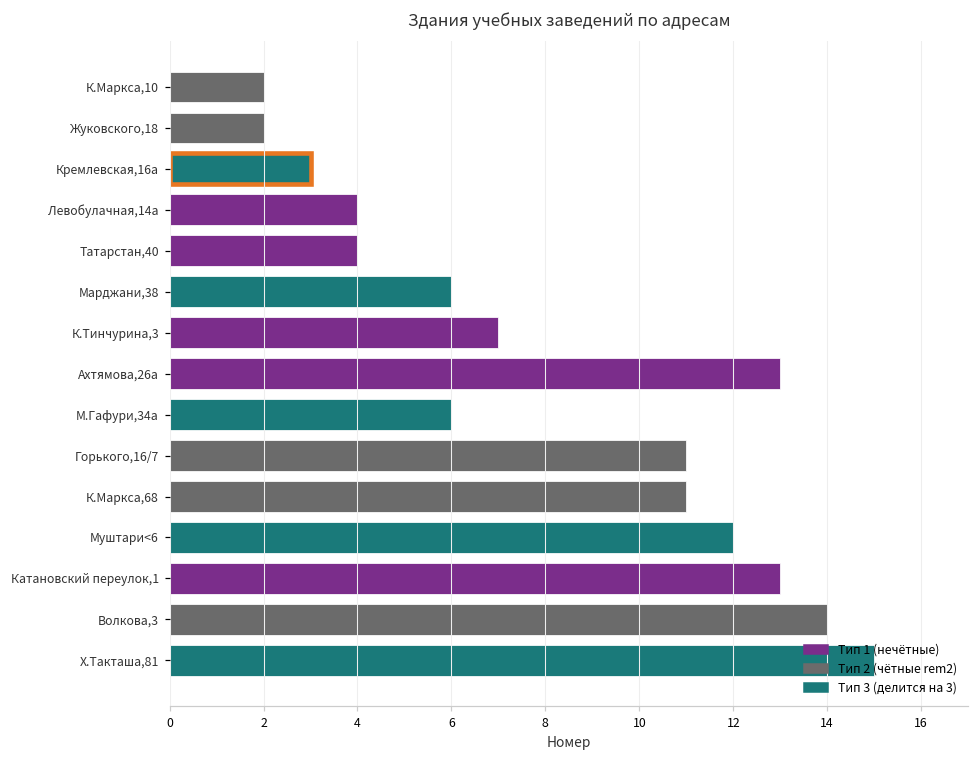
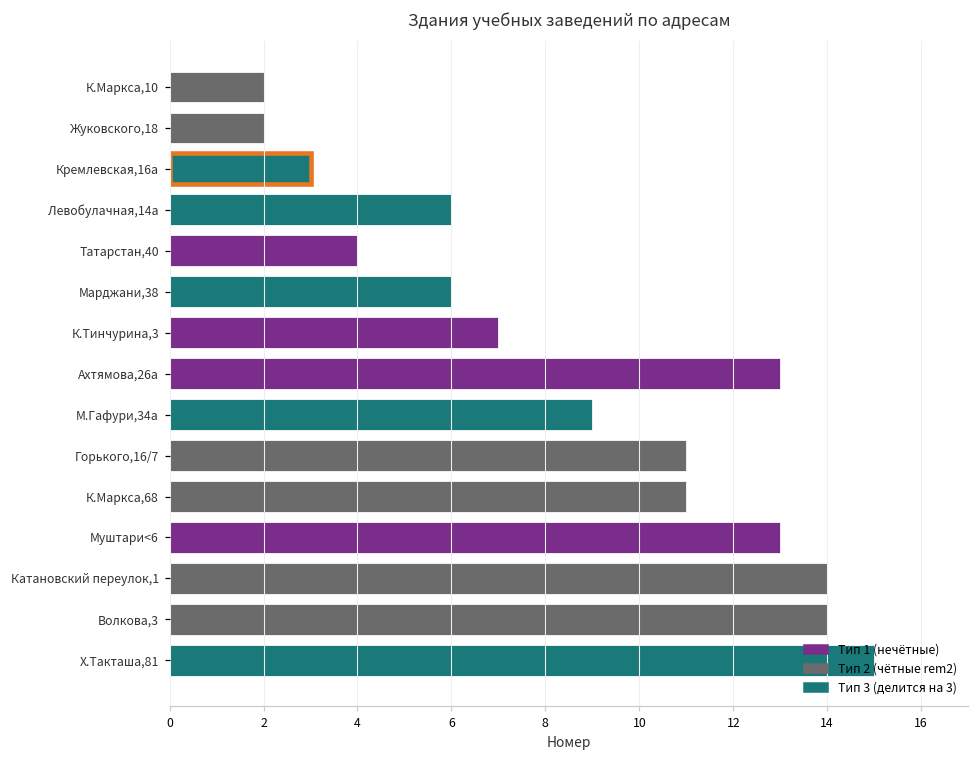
Левобулачная,14а: 4 -> 6
М.Гафури,34а: 6 -> 9
Муштари<6: 12 -> 13
Катановский переулок,1: 13 -> 14
